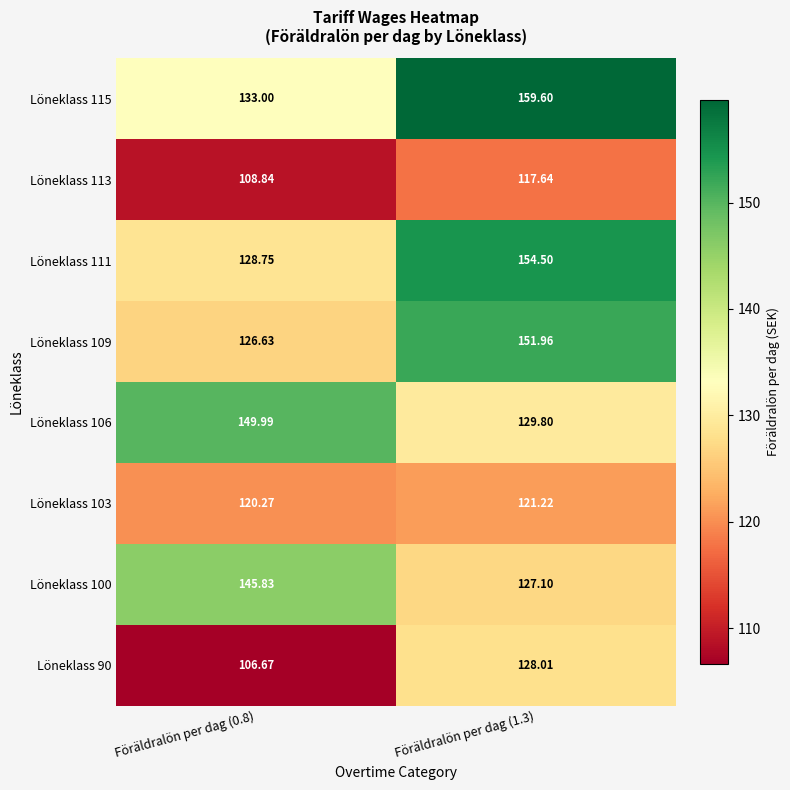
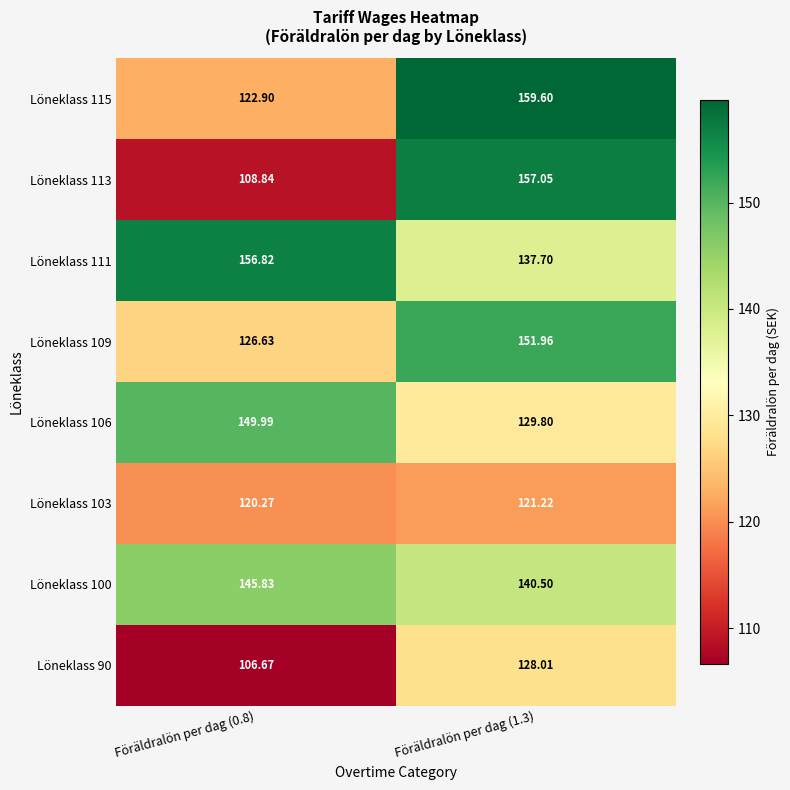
Löneklass 115, Föräldralön per dag (0.8): 133.00 -> 122.90
Löneklass 113, Föräldralön per dag (1.3): 117.64 -> 157.05
Löneklass 111, Föräldralön per dag (0.8): 128.75 -> 156.82
Löneklass 111, Föräldralön per dag (1.3): 154.50 -> 137.70
Löneklass 100, Föräldralön per dag (1.3): 127.10 -> 140.50
